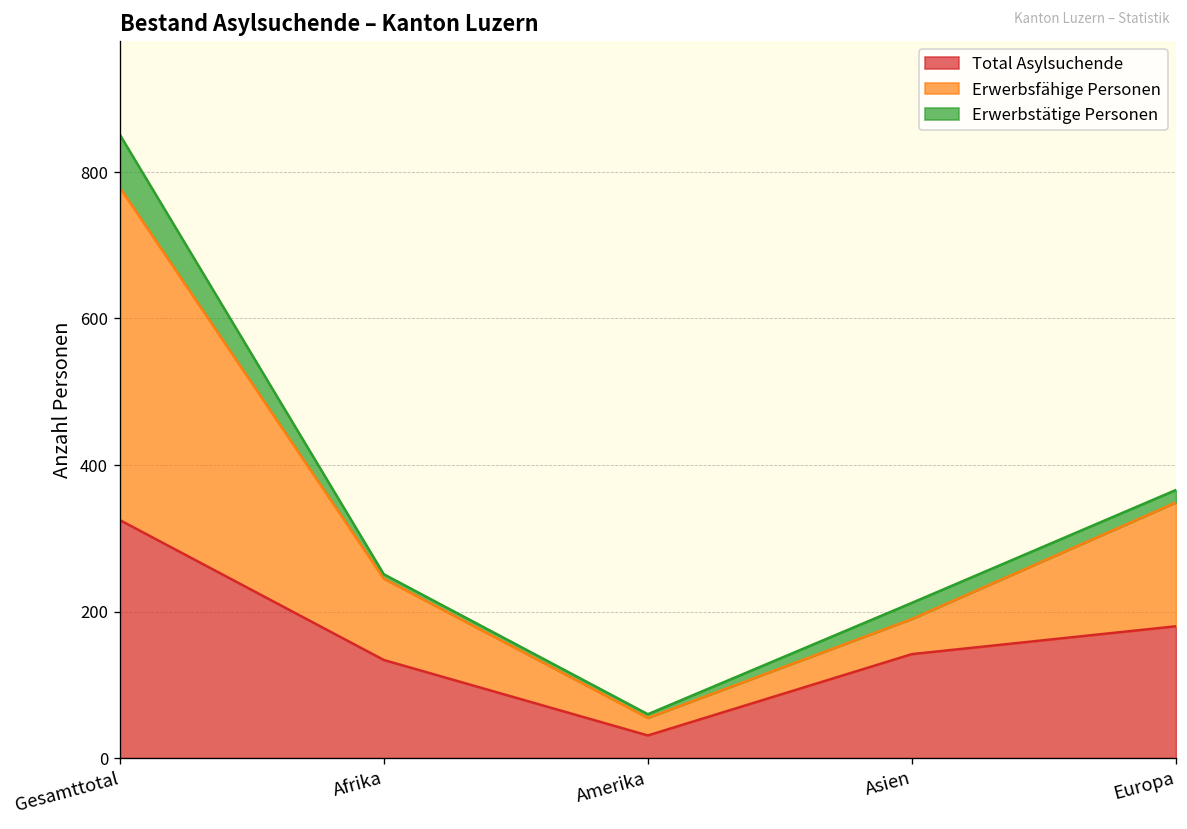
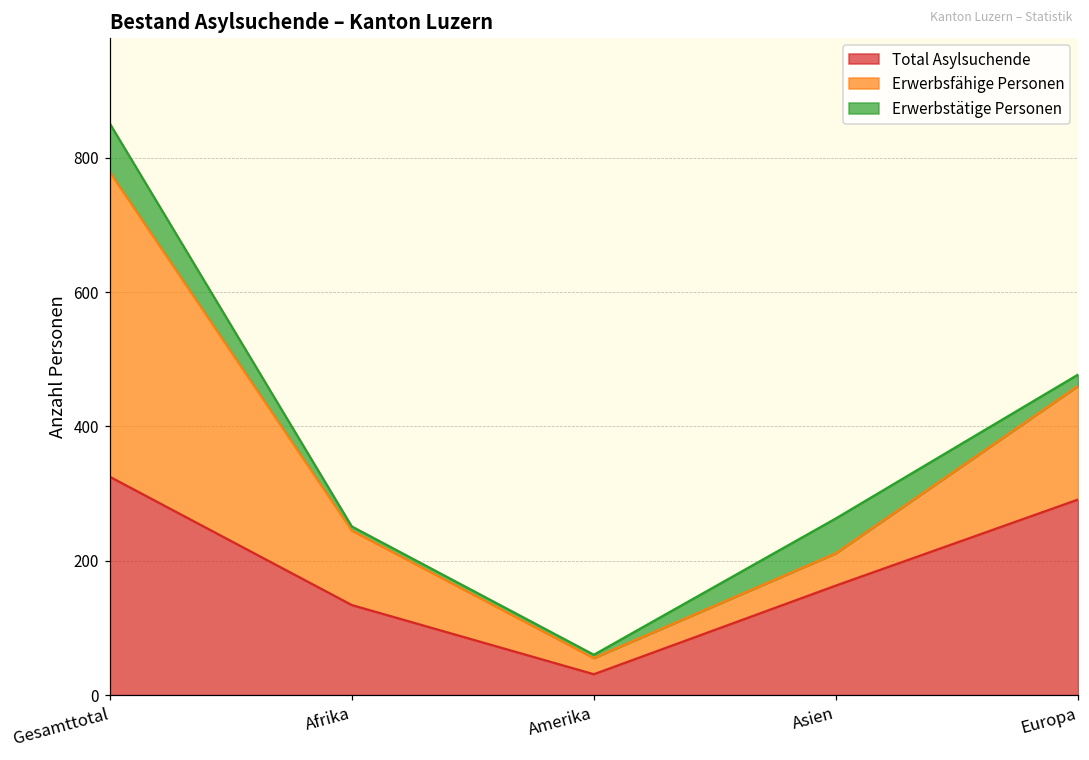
Total Asylsuchende, Asien: 140 -> 160
Erwerbstätige Personen, Asien: 20 -> 50
Total Asylsuchende, Europa: 180 -> 290
